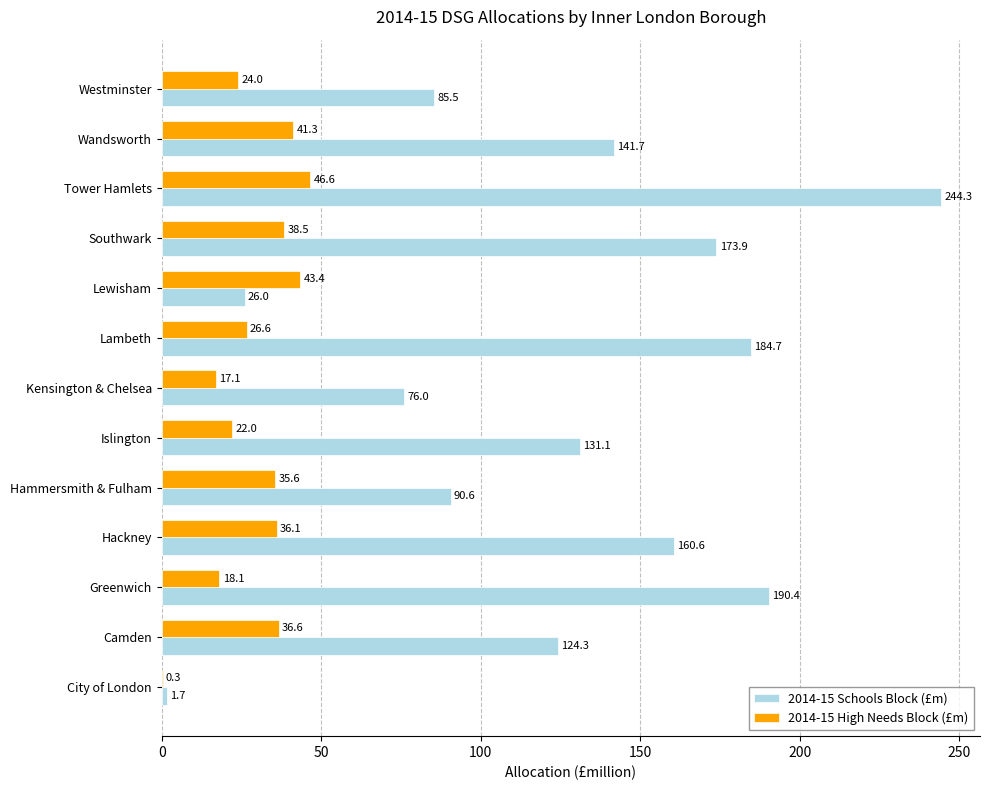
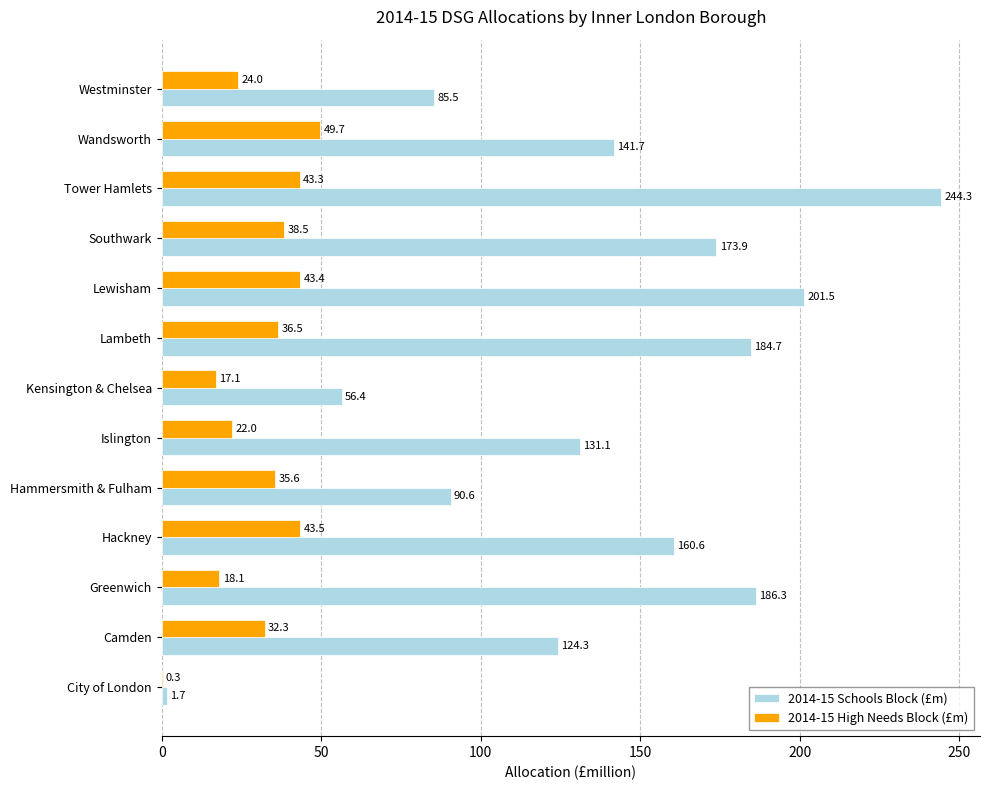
2014-15 High Needs Block (£m), Wandsworth: 41.3 -> 49.7
2014-15 High Needs Block (£m), Tower Hamlets: 46.6 -> 43.3
2014-15 Schools Block (£m), Lewisham: 26.0 -> 201.5
2014-15 High Needs Block (£m), Lambeth: 26.6 -> 36.5
2014-15 Schools Block (£m), Kensington & Chelsea: 76.0 -> 56.4
2014-15 High Needs Block (£m), Hackney: 36.1 -> 43.5
2014-15 Schools Block (£m), Greenwich: 190.4 -> 186.3
2014-15 High Needs Block (£m), Camden: 36.6 -> 32.3
